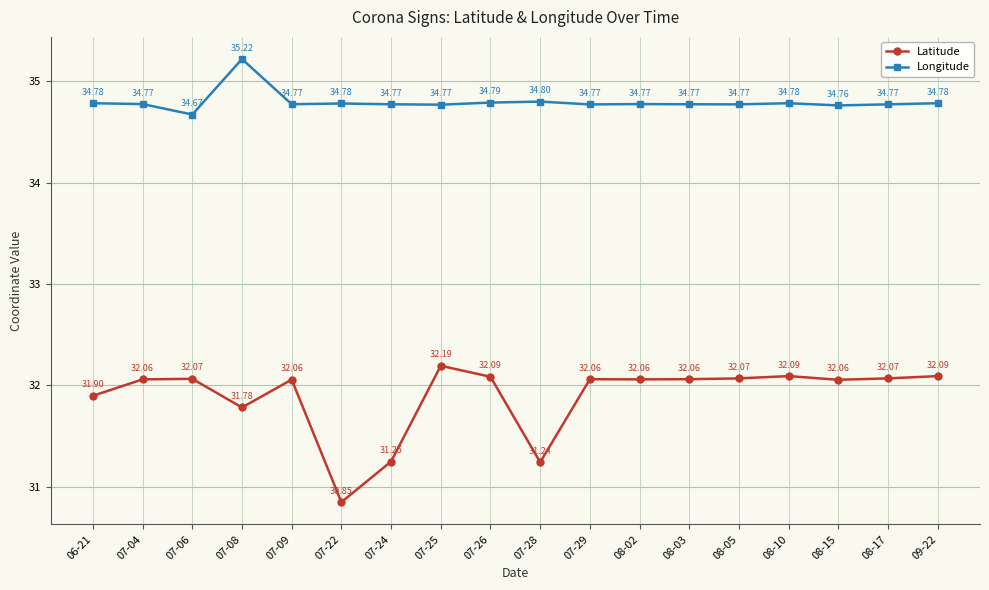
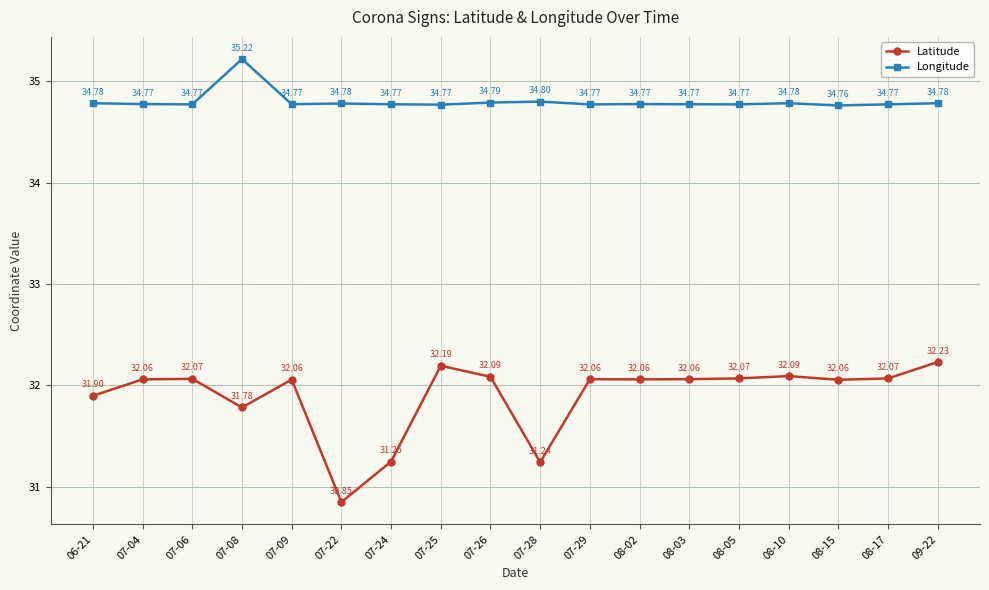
Longitude, 07-06: 34.67 -> 34.77
Latitude, 09-22: 32.09 -> 32.23
